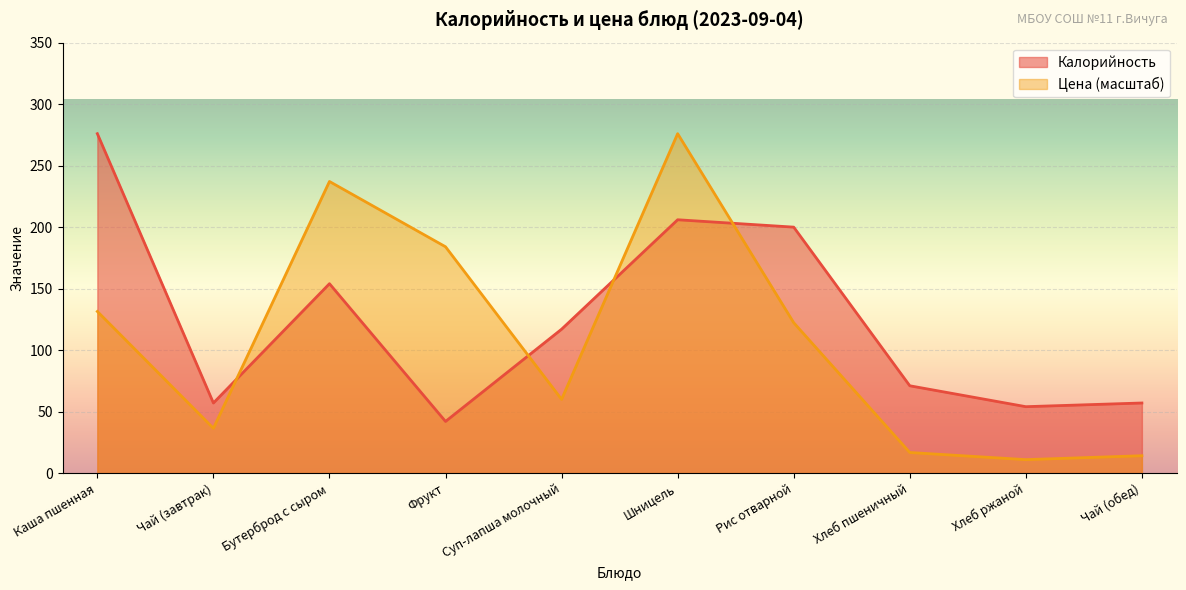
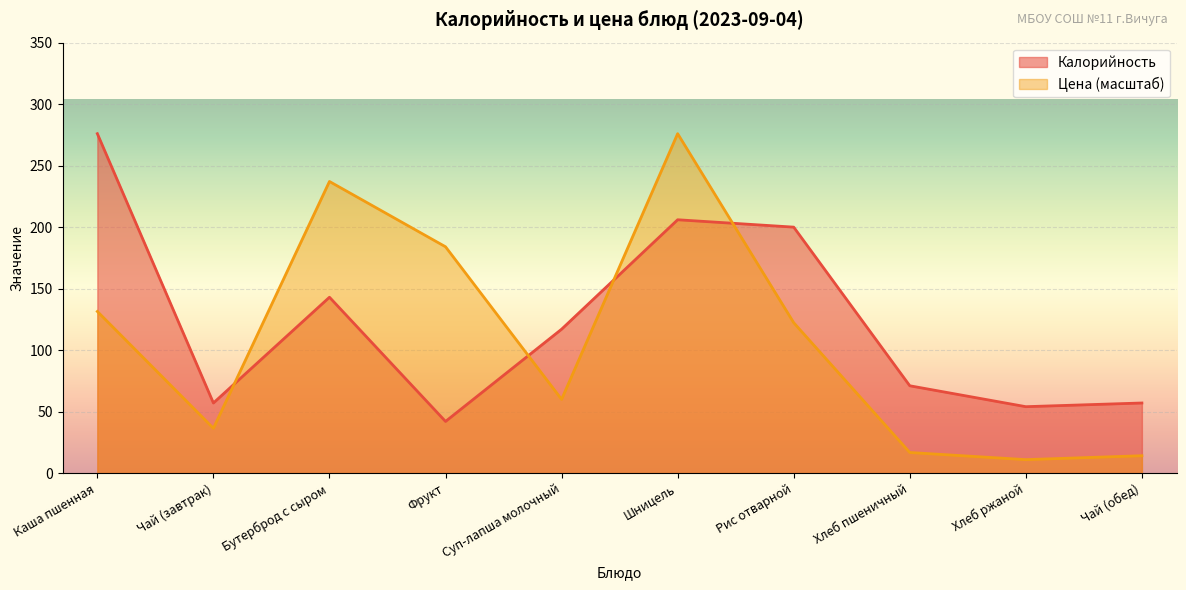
Калорийность, Бутерброд с сыром: 154 -> 143
